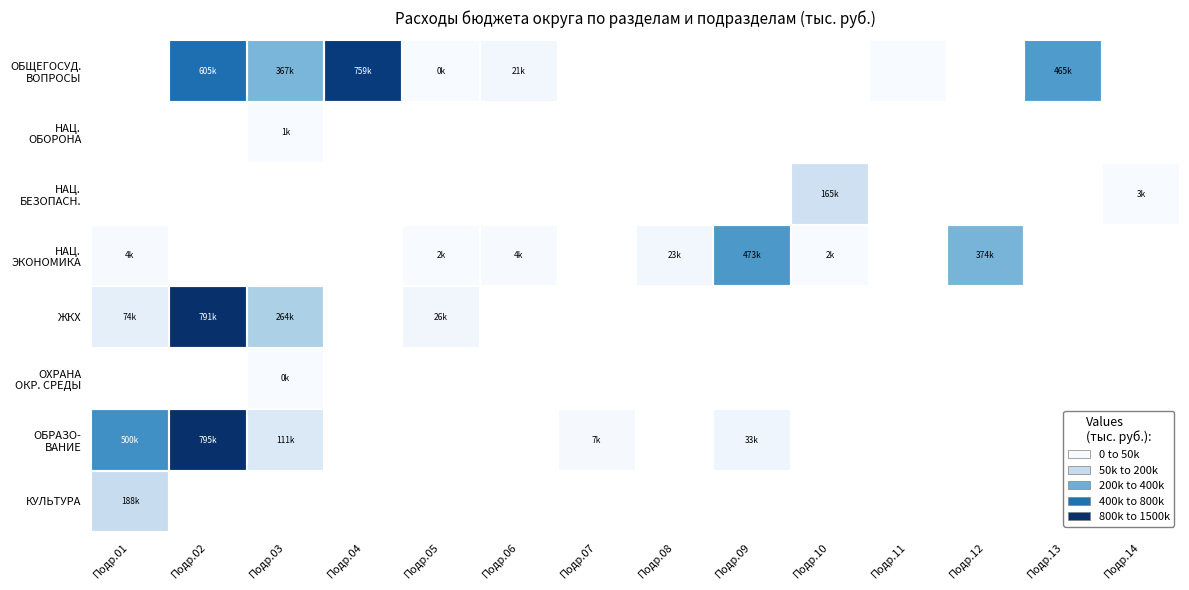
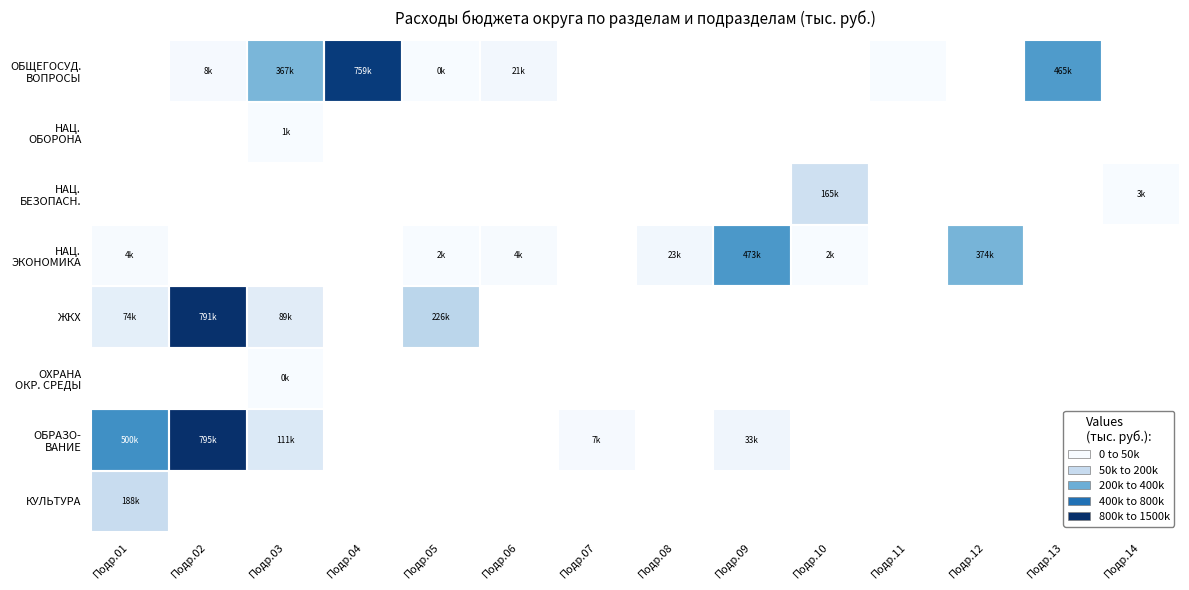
ОБЩЕГОСУД. ВОПРОСЫ, Подр.02: 605k -> 8k
ЖКХ, Подр.03: 264k -> 89k
ЖКХ, Подр.05: 26k -> 226k
